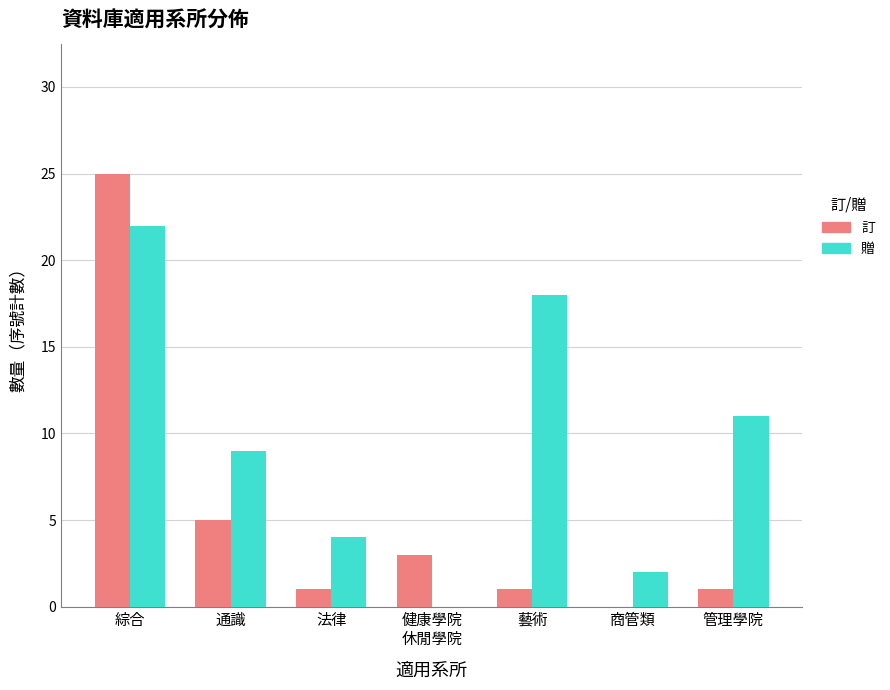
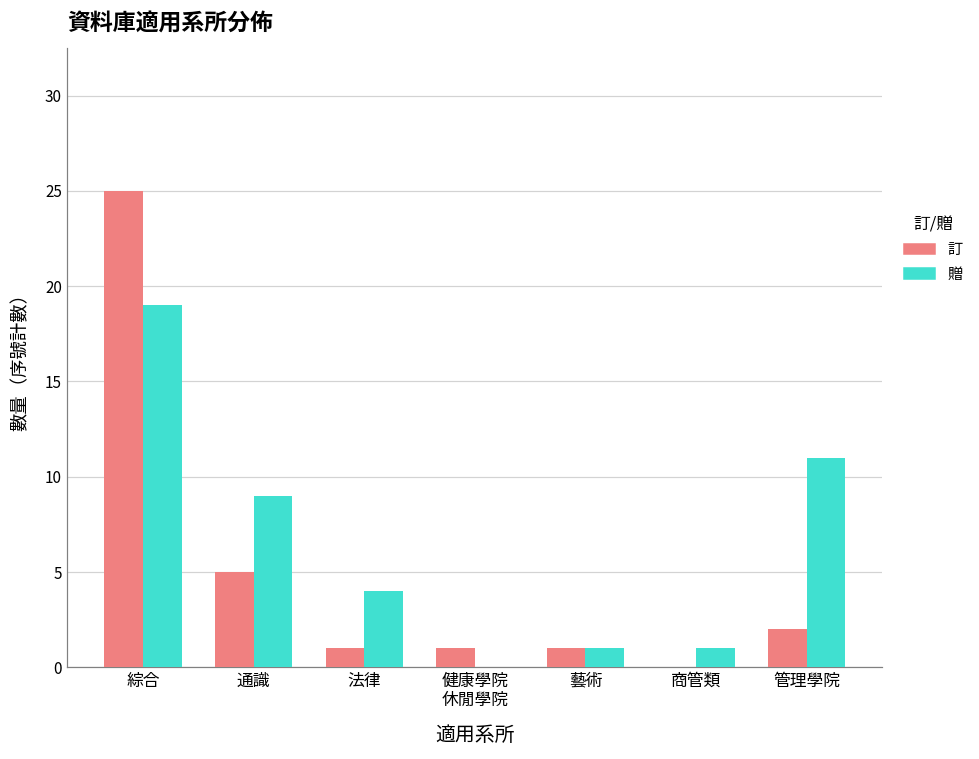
贈, 綜合: 22 -> 19
訂, 健康學院 休閒學院: 3 -> 1
贈, 藝術: 18 -> 1
贈, 商管類: 2 -> 1
訂, 管理學院: 1 -> 2
